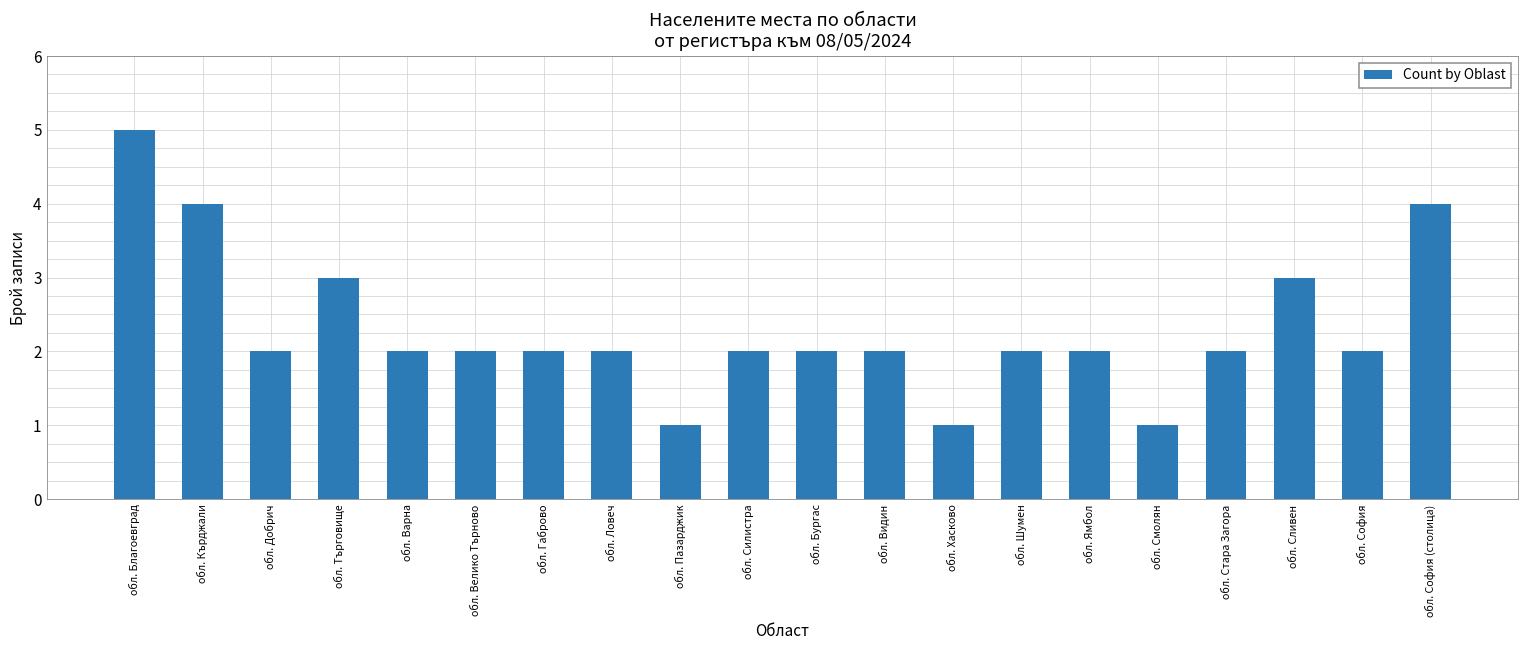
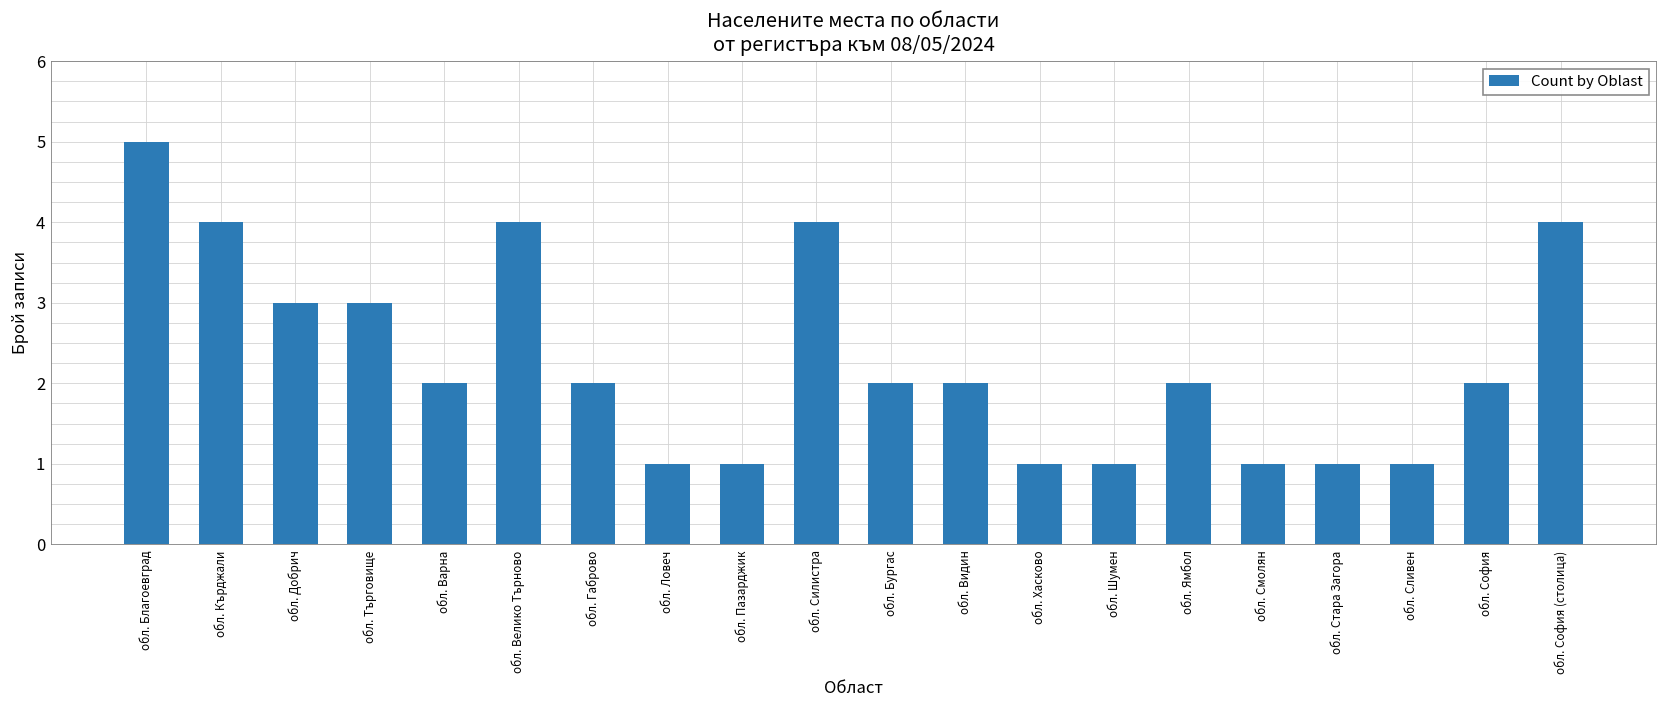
обл. Добрич: 2 -> 3
обл. Велико Търново: 2 -> 4
обл. Ловеч: 2 -> 1
обл. Силистра: 2 -> 4
обл. Шумен: 2 -> 1
обл. Стара Загора: 2 -> 1
обл. Сливен: 3 -> 1
